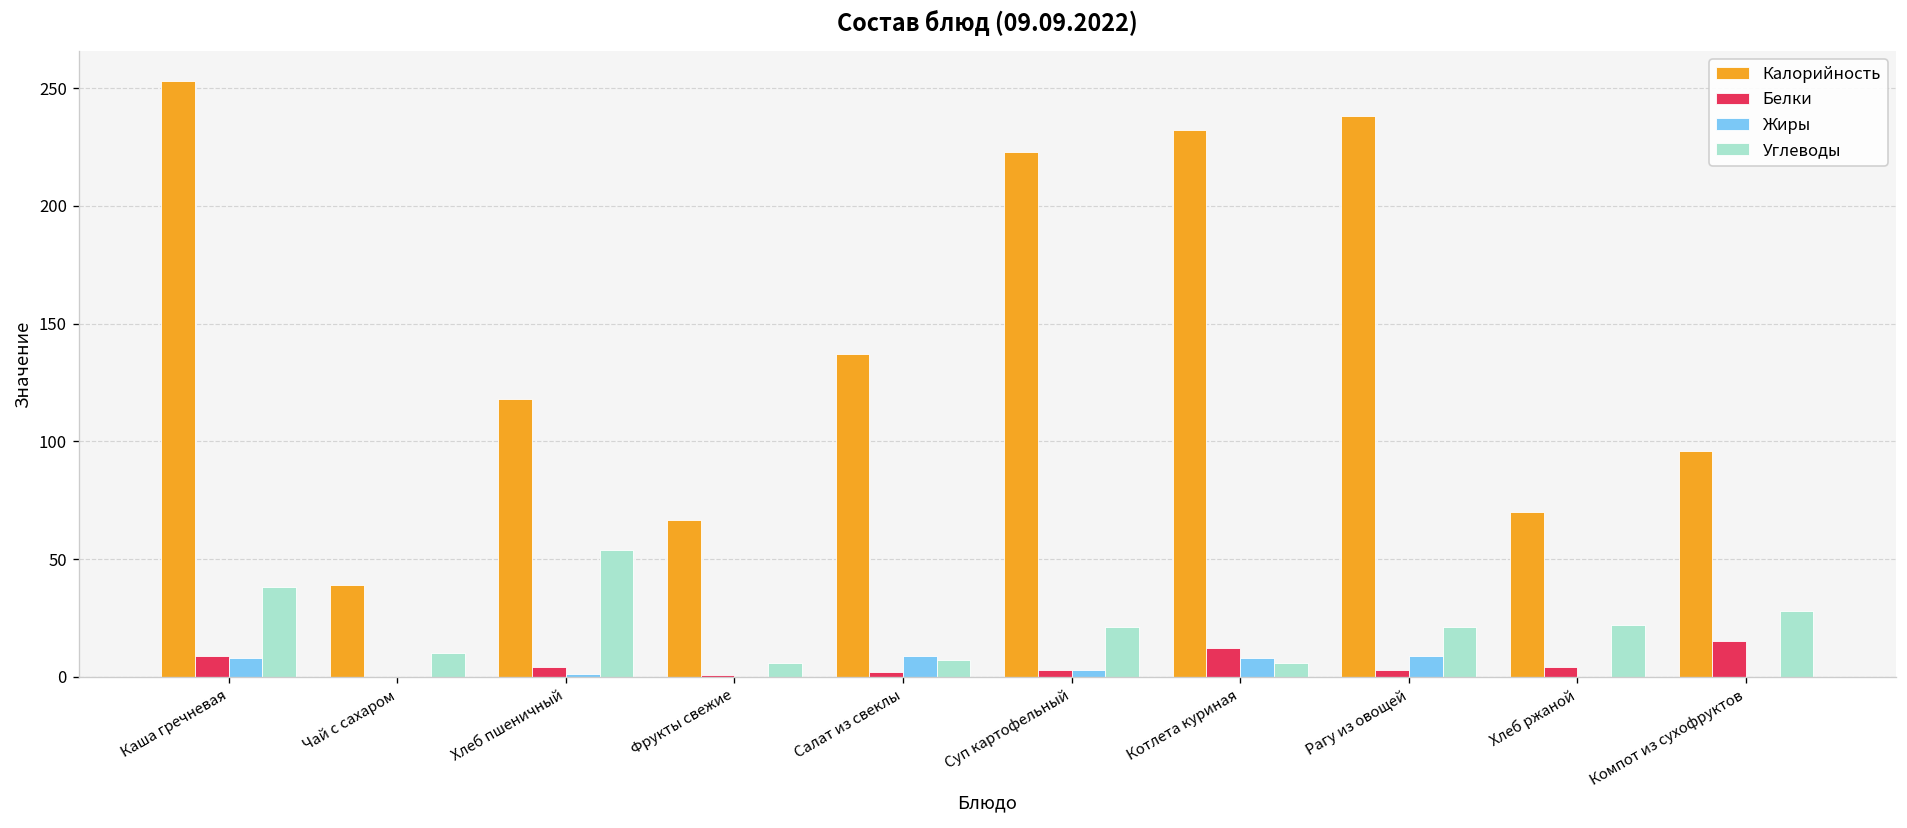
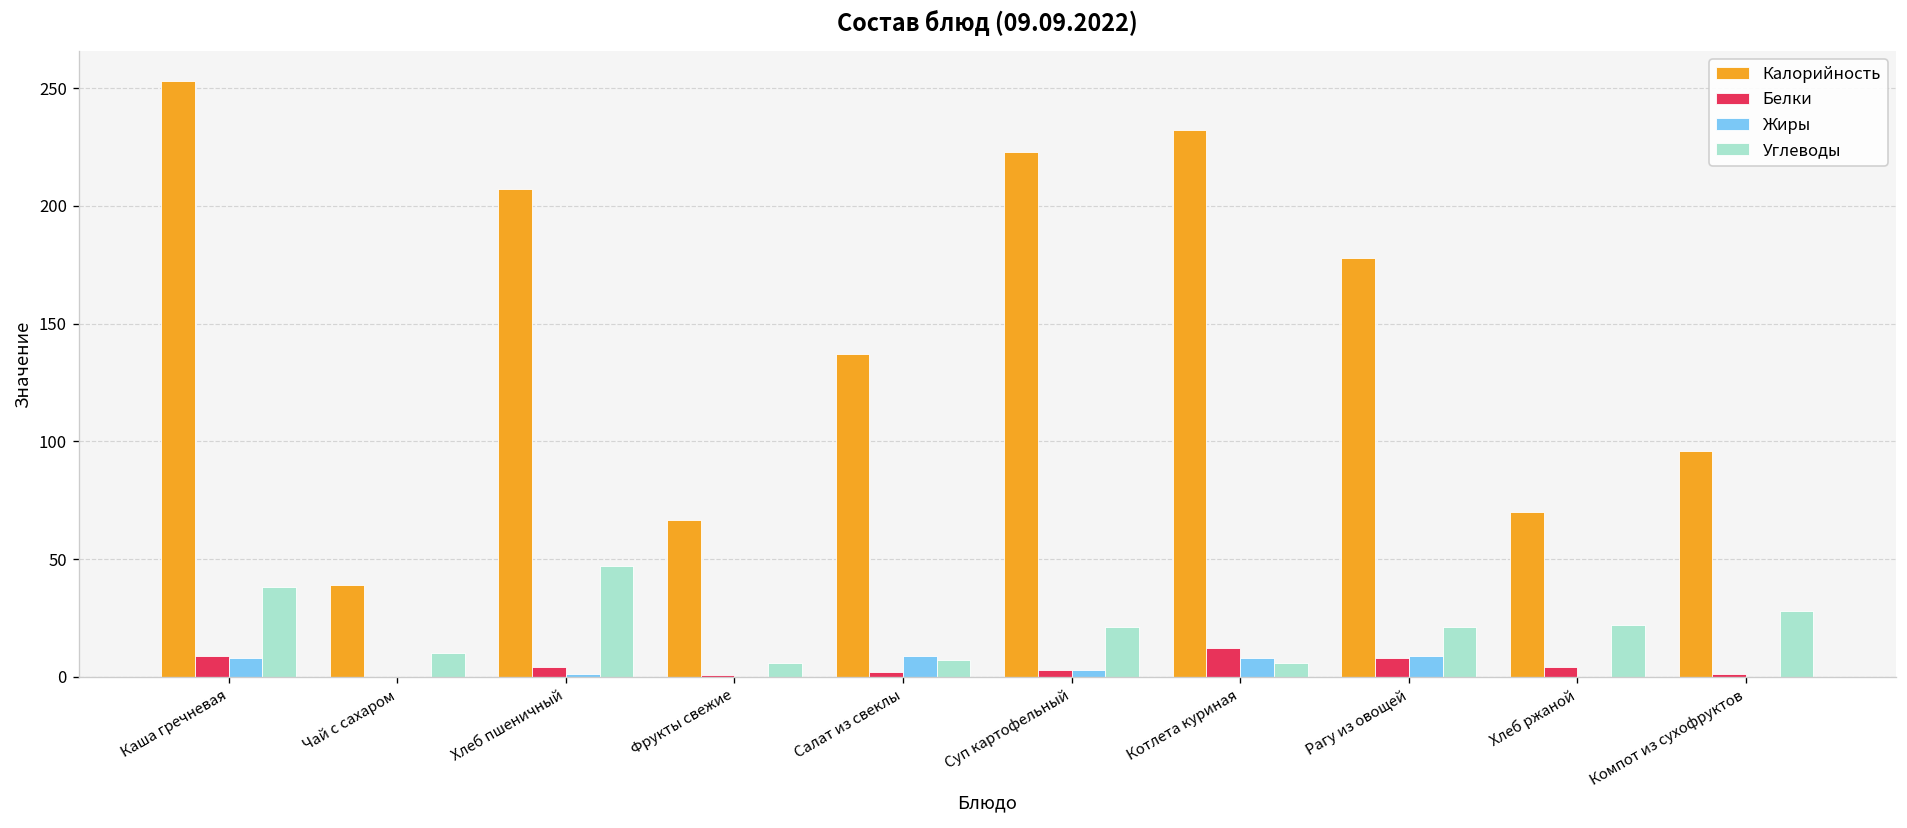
Калорийность, Хлеб пшеничный: 118 -> 207
Углеводы, Хлеб пшеничный: 54 -> 47
Калорийность, Рагу из овощей: 238 -> 178
Белки, Рагу из овощей: 3 -> 8
Белки, Компот из сухофруктов: 15 -> 1
